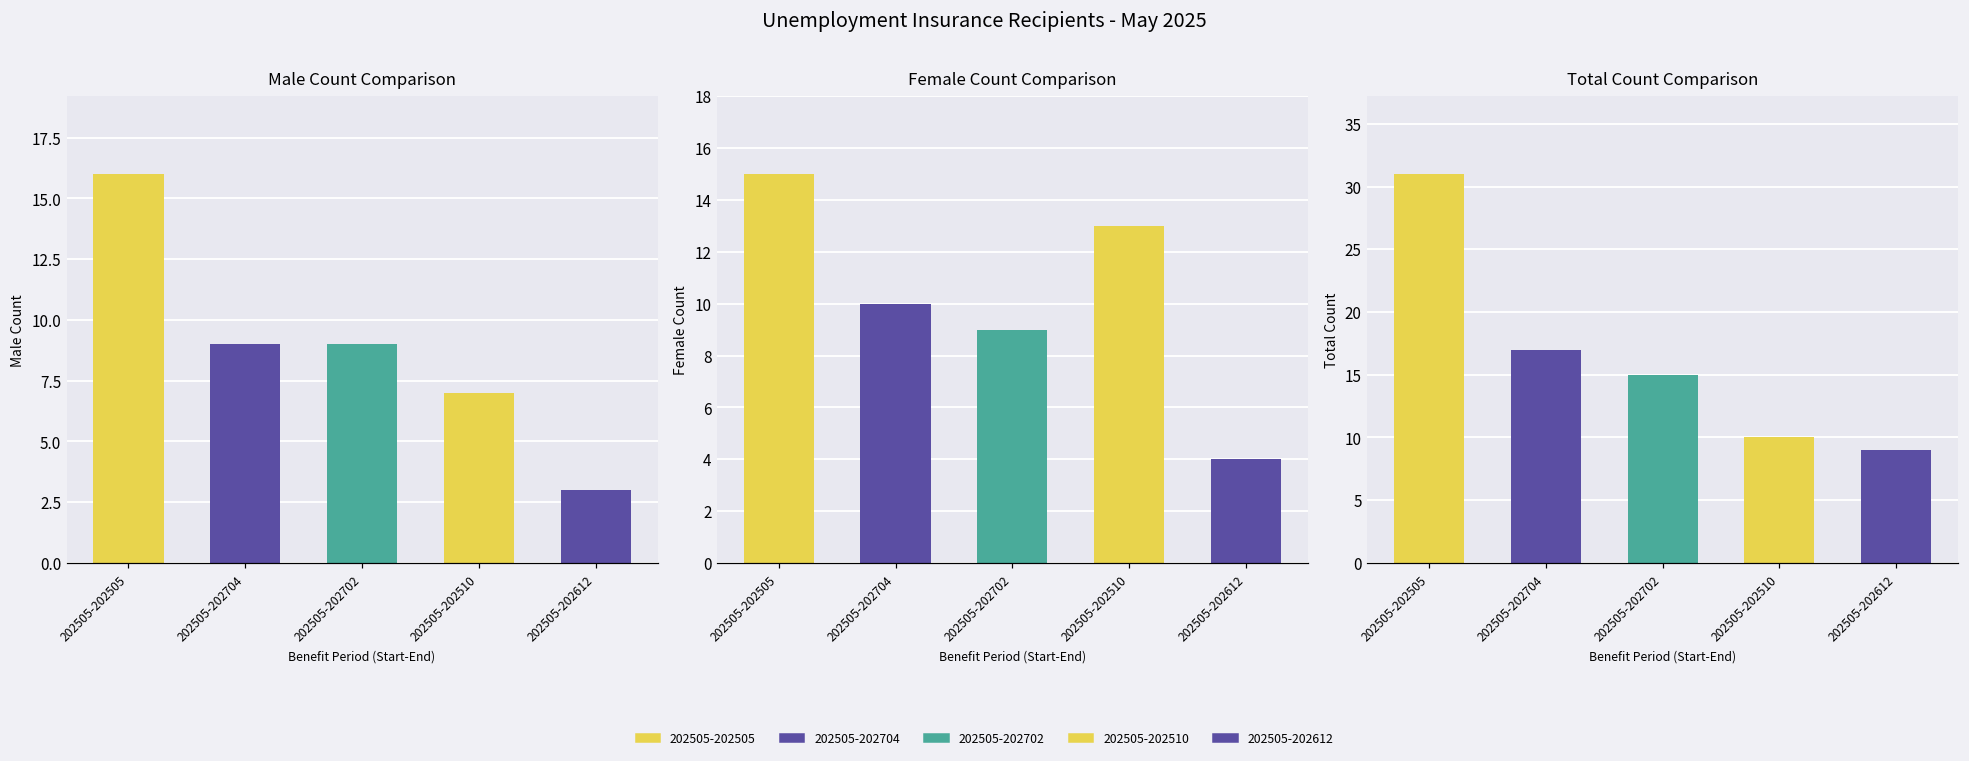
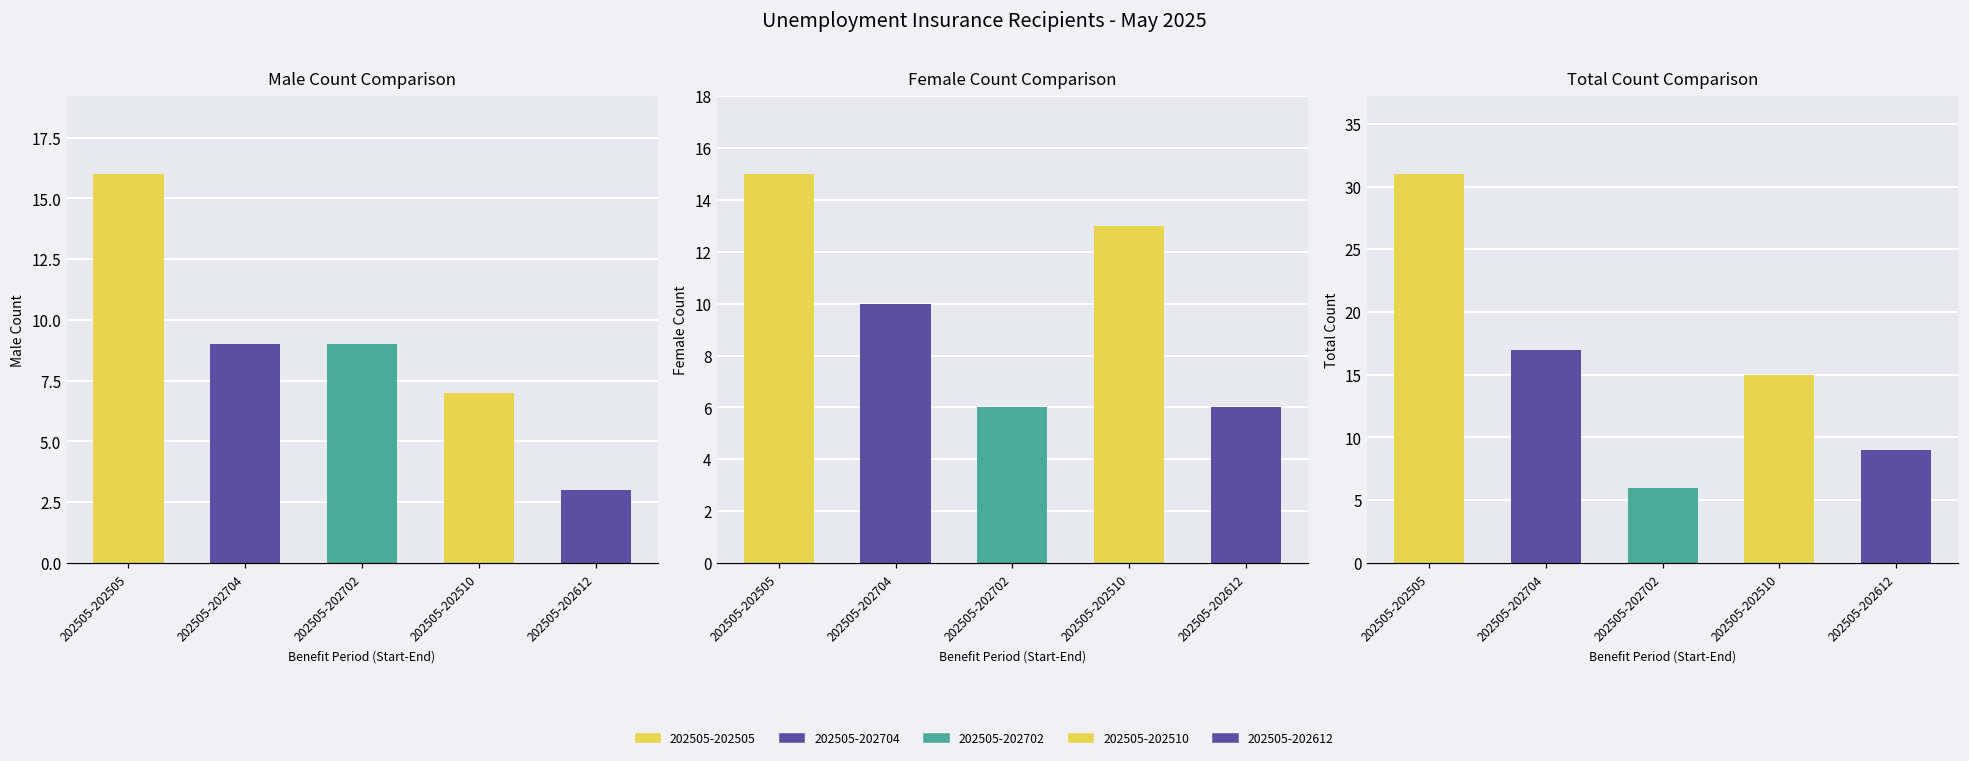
Female Count Comparison, 202505-202702: 9 -> 6
Female Count Comparison, 202505-202612: 4 -> 6
Total Count Comparison, 202505-202702: 15 -> 6
Total Count Comparison, 202505-202510: 10 -> 15
